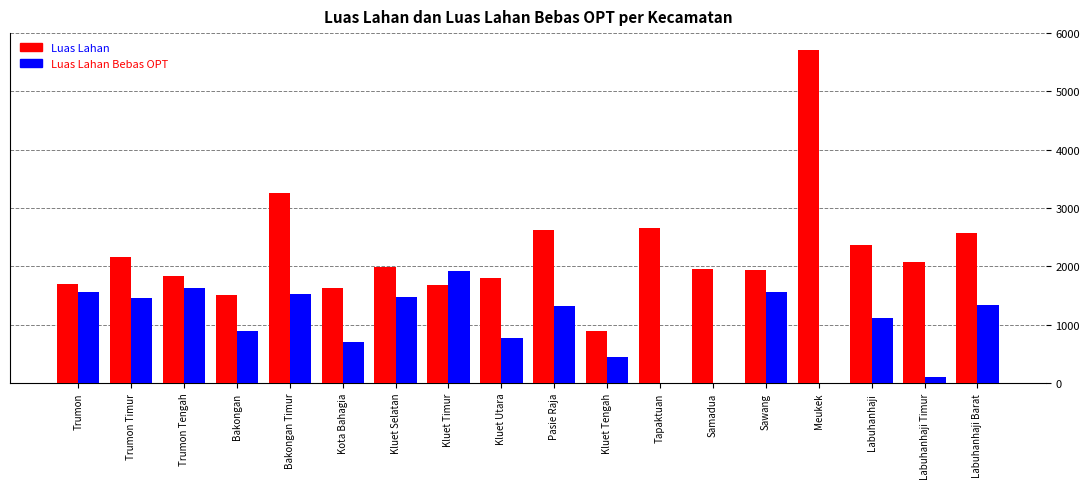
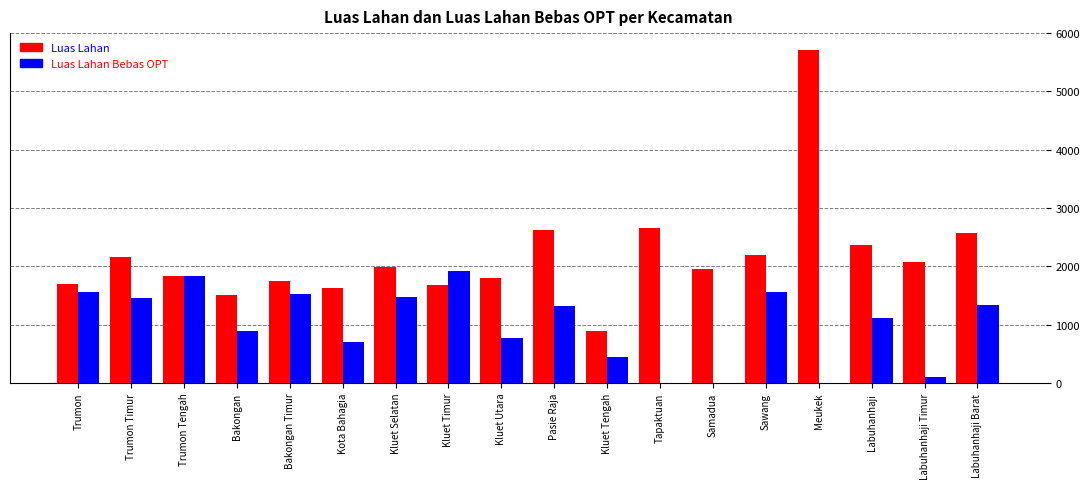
Luas Lahan Bebas OPT, Trumon Tengah: 1600 -> 1800
Luas Lahan, Bakongan Timur: 3300 -> 1800
Luas Lahan, Sawang: 1900 -> 2200
